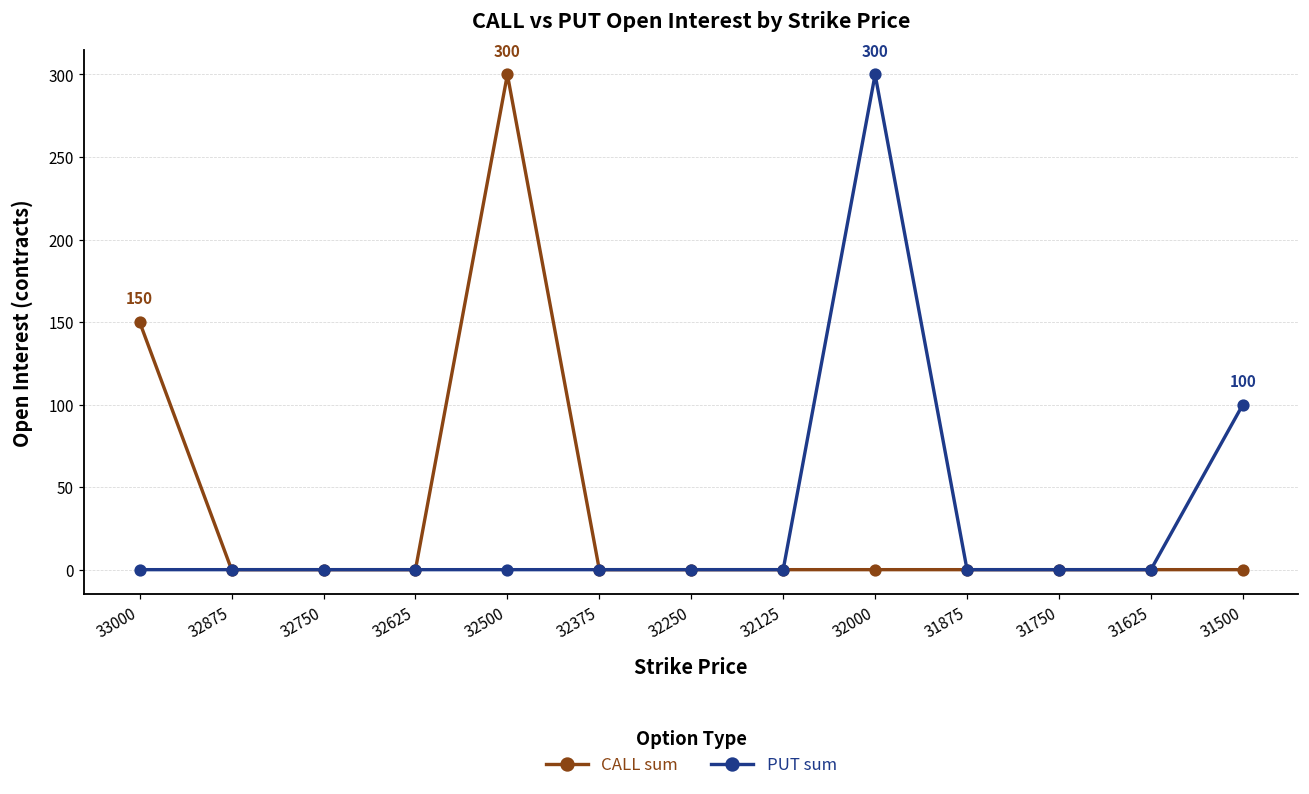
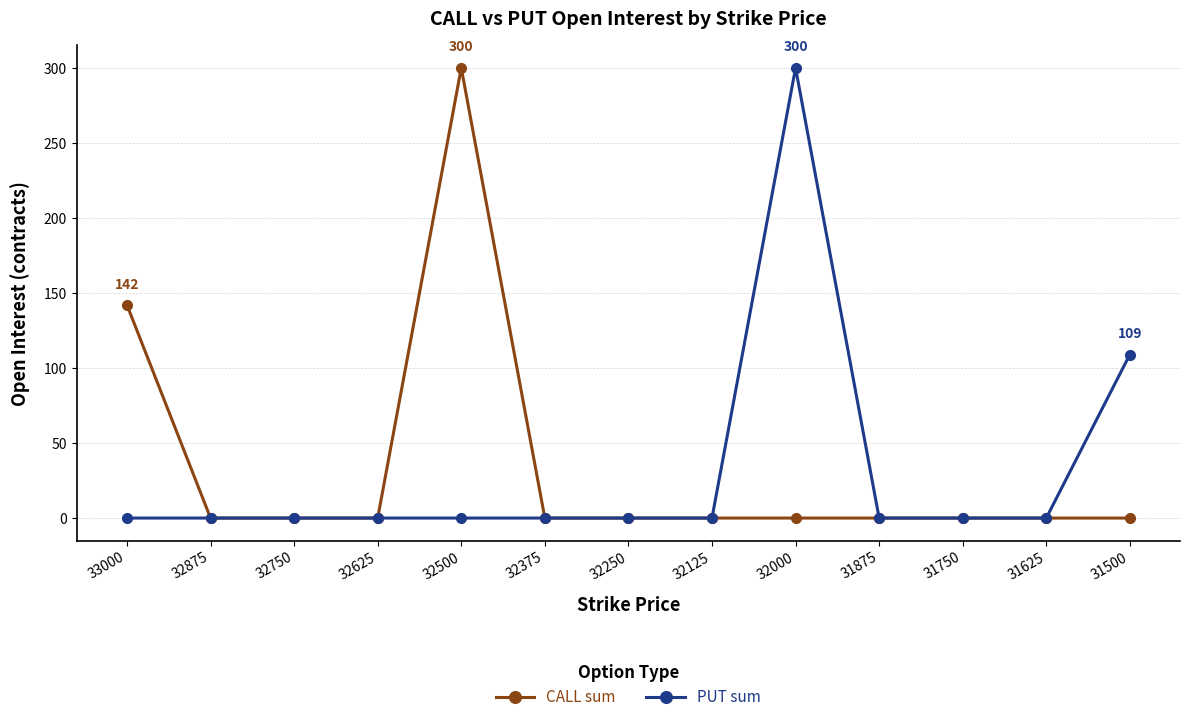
CALL sum, 33000: 150 -> 142
PUT sum, 31500: 100 -> 109
